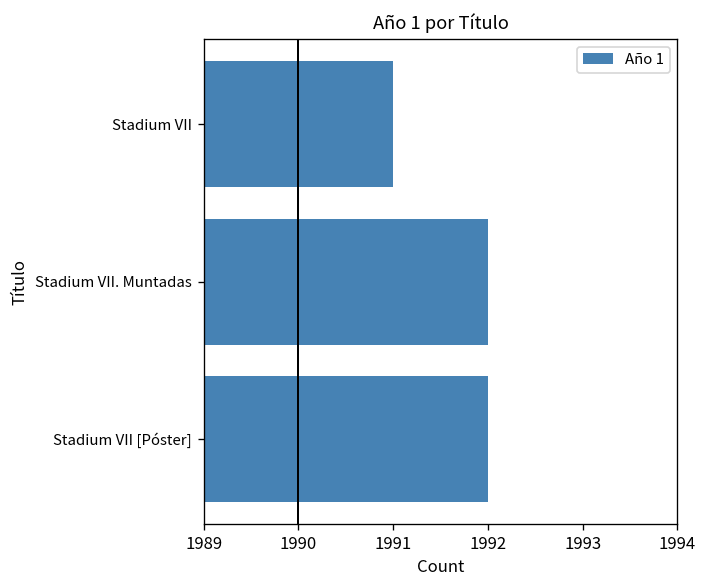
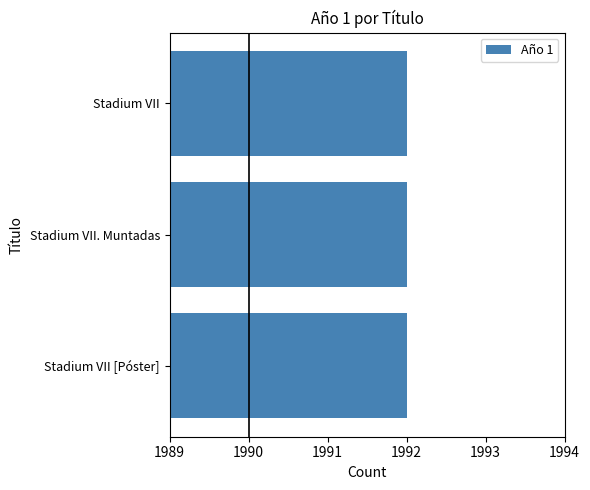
Stadium VII: 1991 -> 1992
